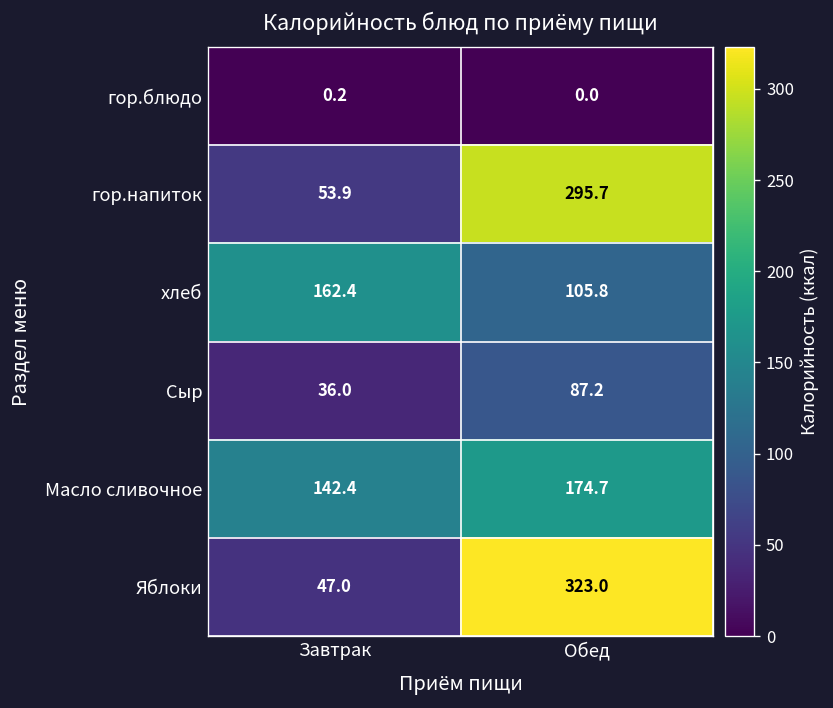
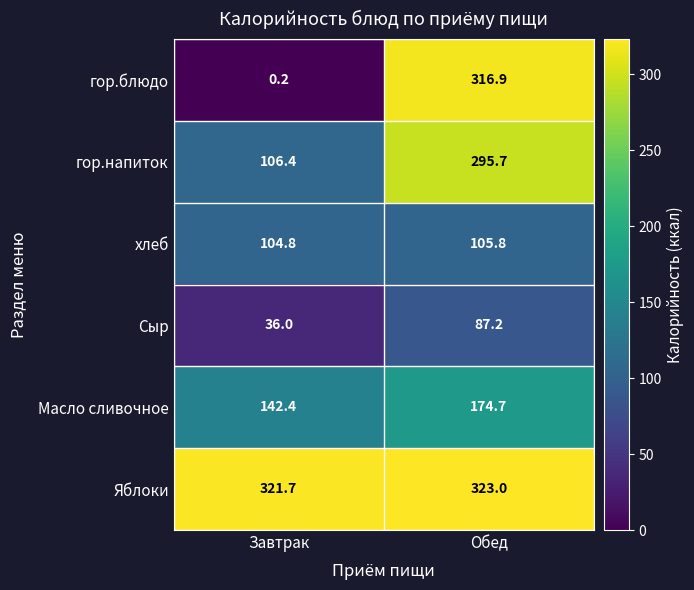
гор.блюдо, Обед: 0.0 -> 316.9
гор.напиток, Завтрак: 53.9 -> 106.4
хлеб, Завтрак: 162.4 -> 104.8
Яблоки, Завтрак: 47.0 -> 321.7
